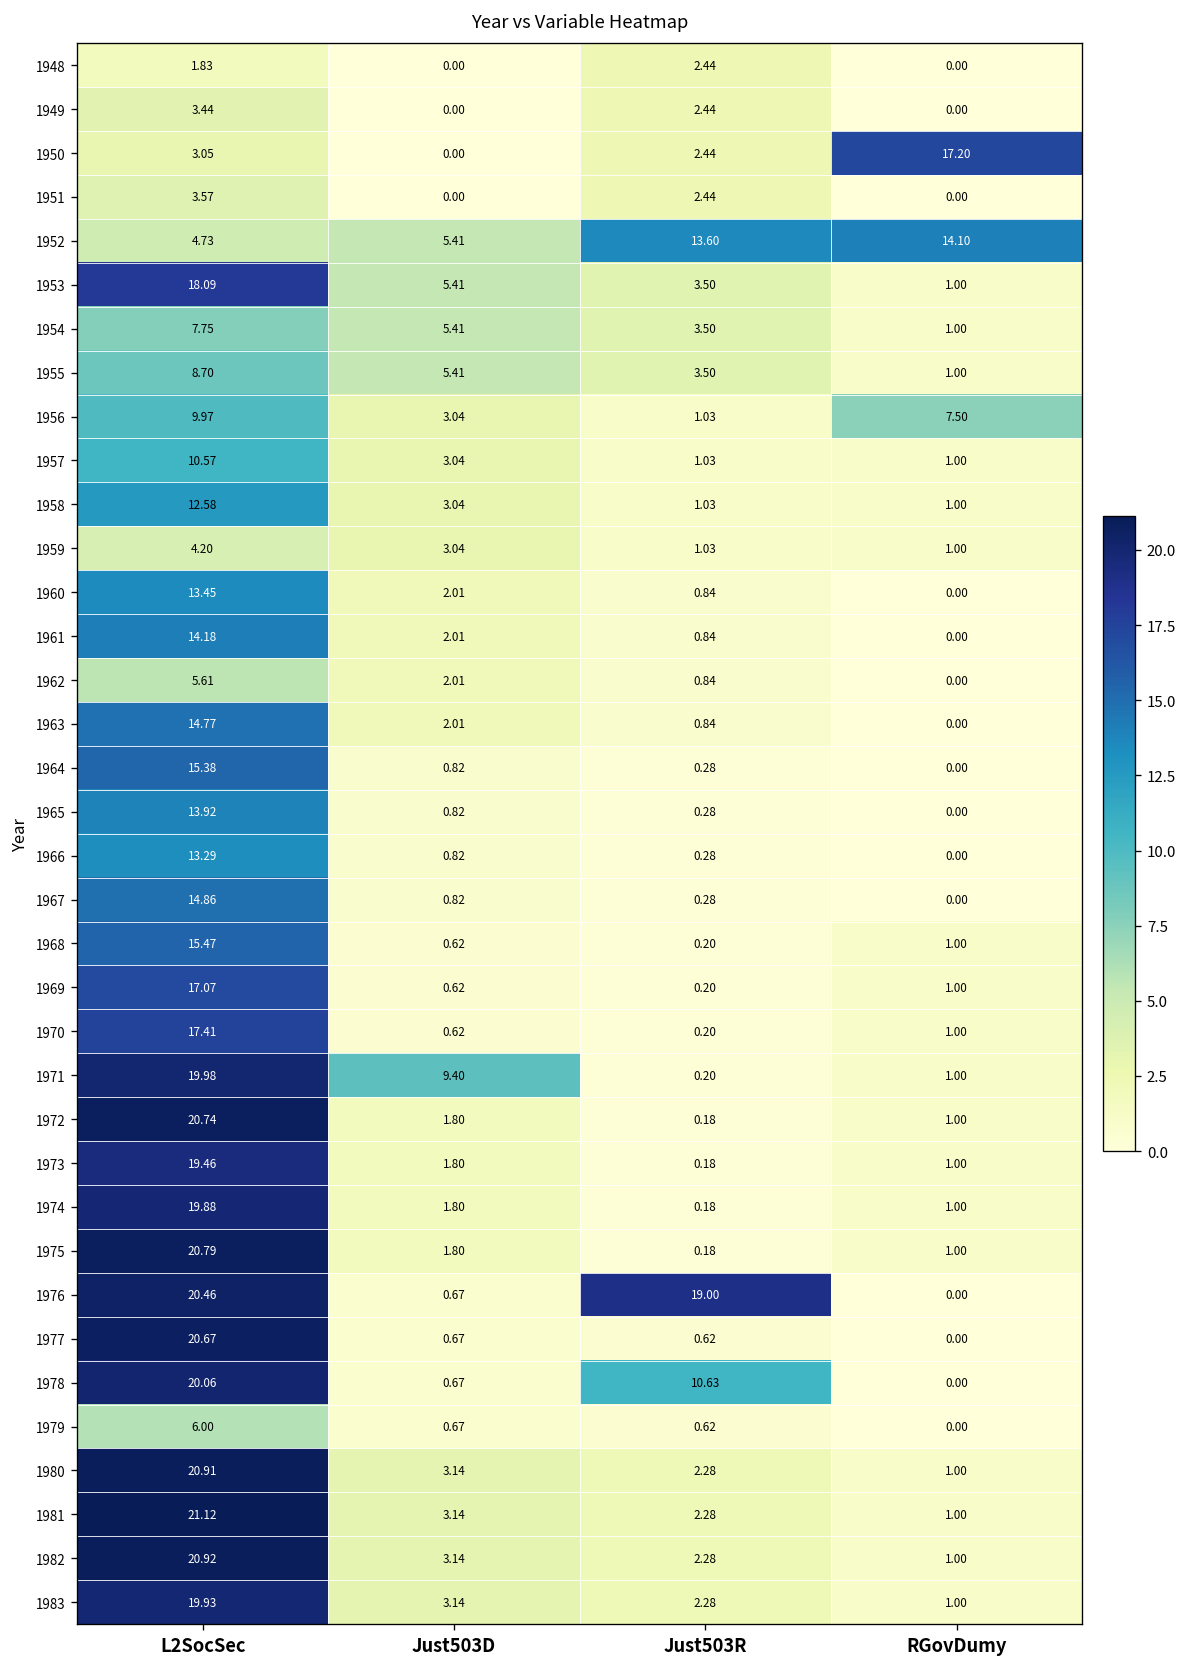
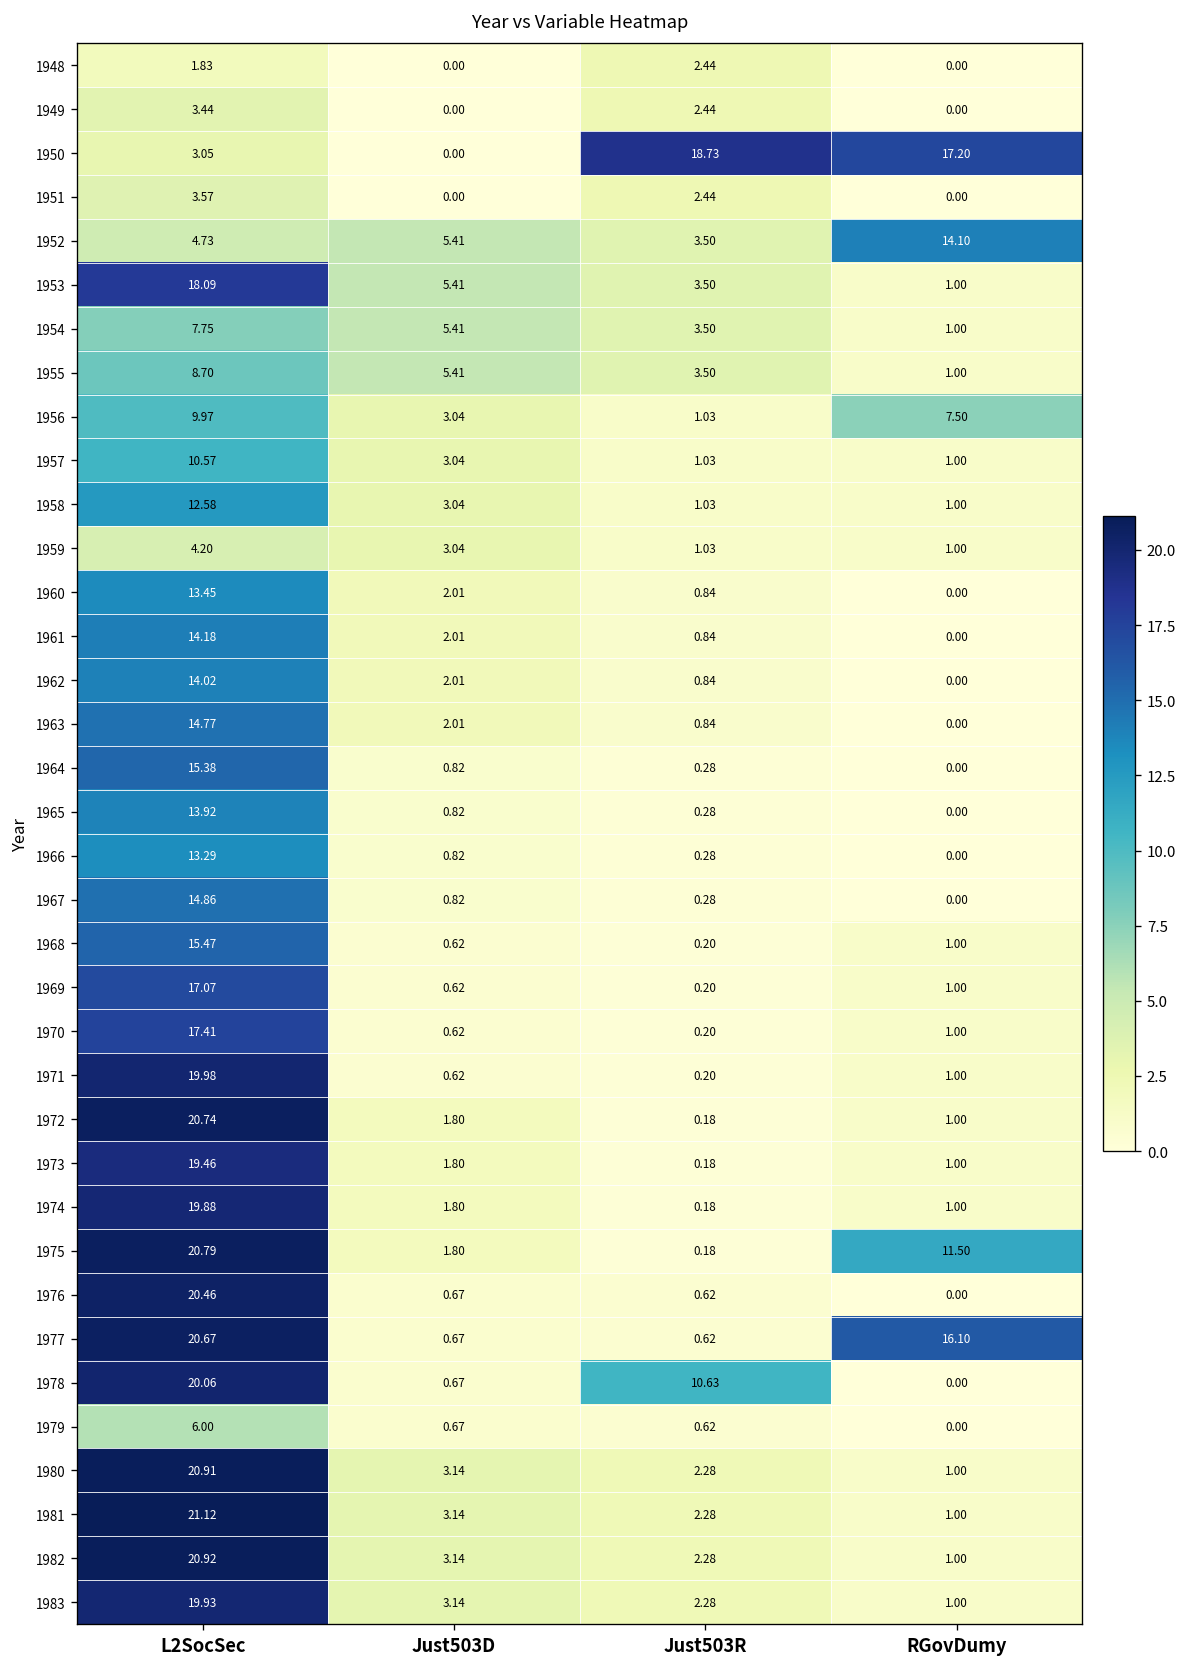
1950, Just503R: 2.44 -> 18.73
1952, Just503R: 13.60 -> 3.50
1962, L2SocSec: 5.61 -> 14.02
1971, Just503D: 9.40 -> 0.62
1975, RGovDumy: 1.00 -> 11.50
1976, Just503R: 19.00 -> 0.62
1977, RGovDumy: 0.00 -> 16.10
